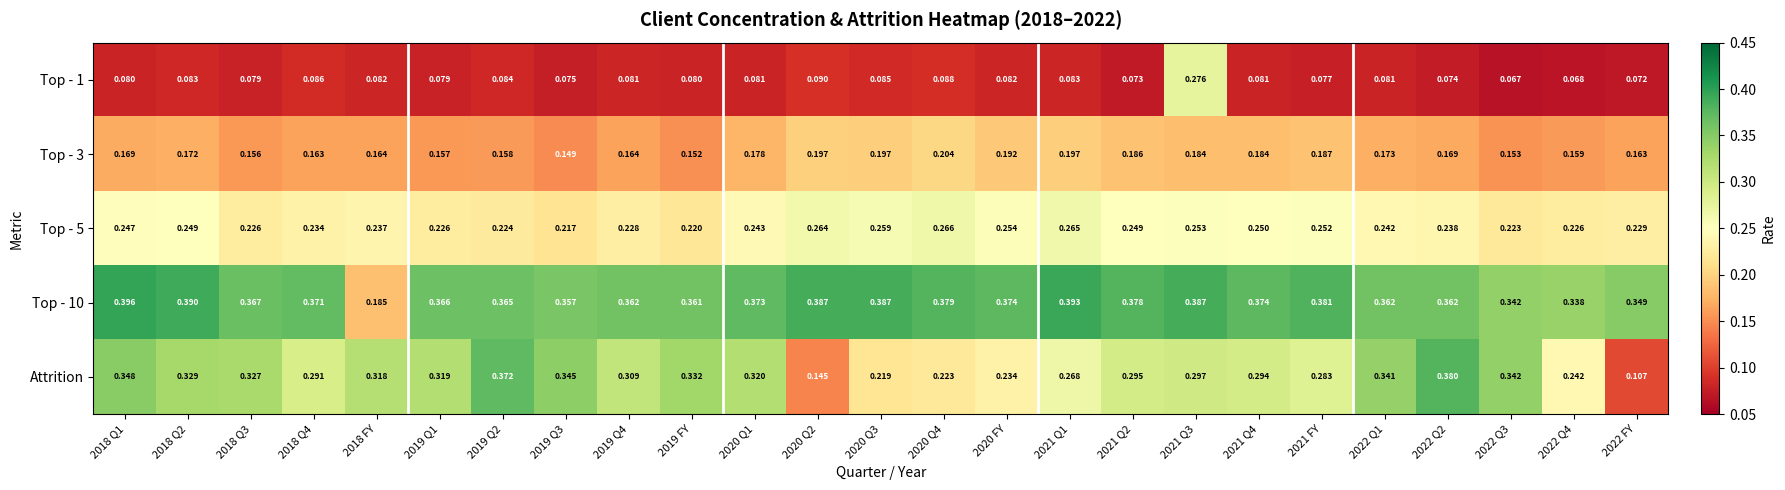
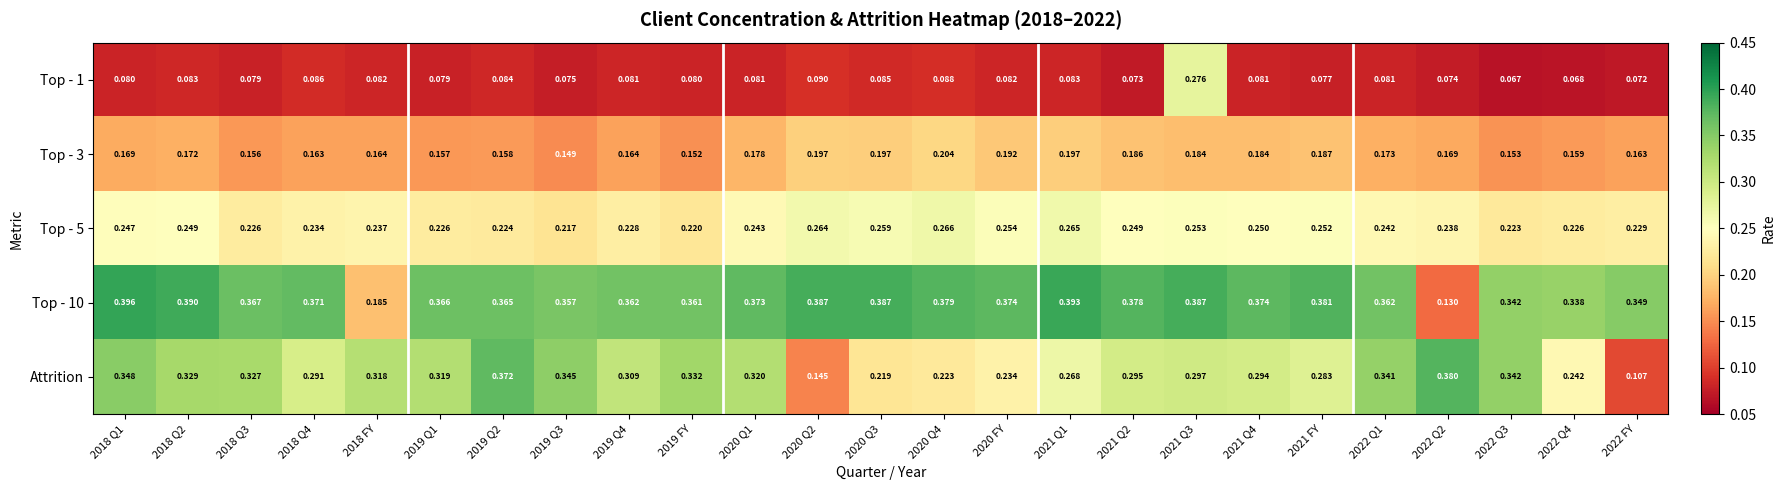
Top - 10, 2022 Q2: 0.362 -> 0.130
